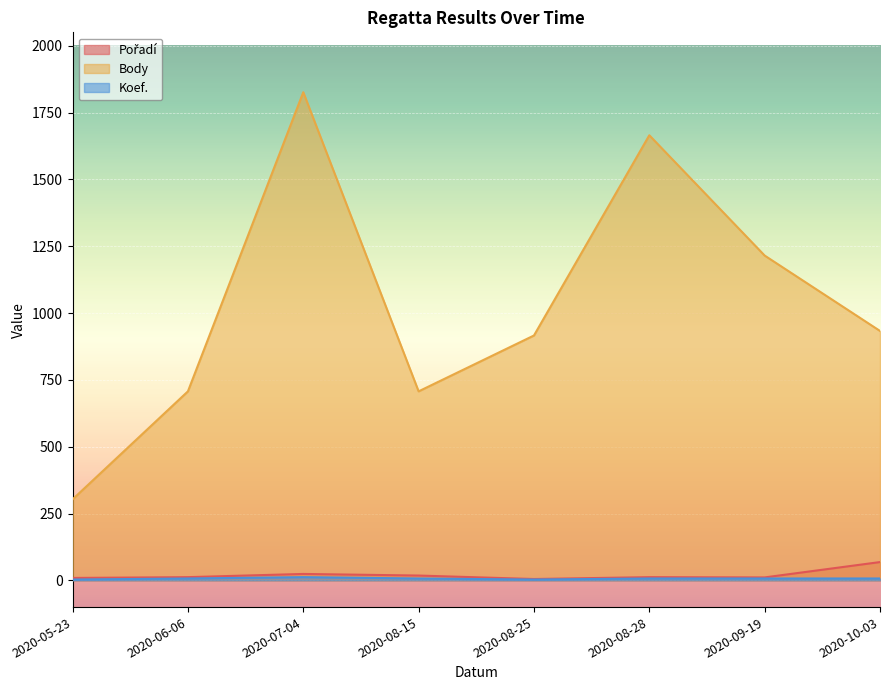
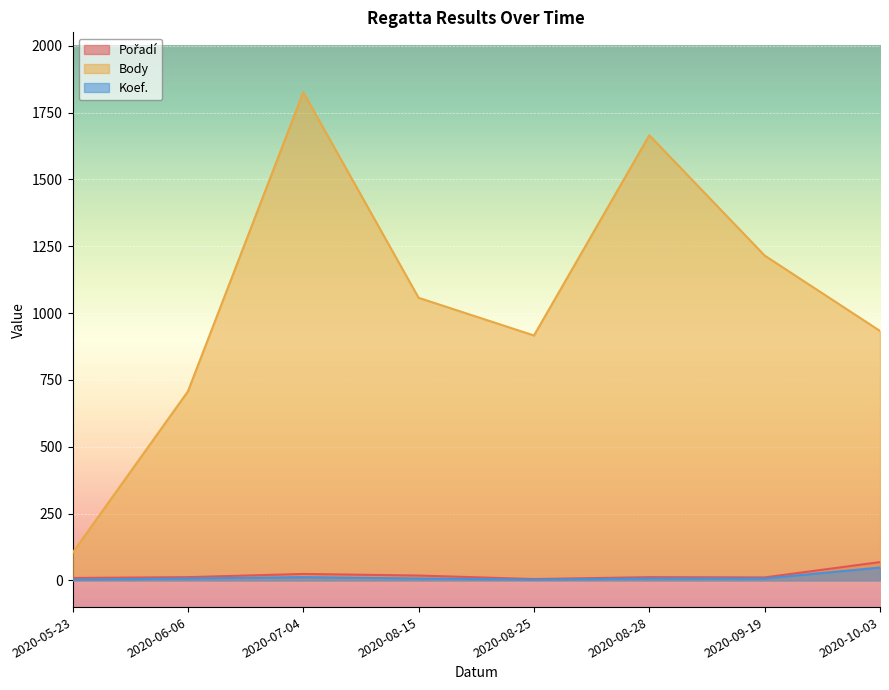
Body, 2020-05-23: 300 -> 100
Body, 2020-08-15: 710 -> 1060
Koef., 2020-10-03: 10 -> 50
